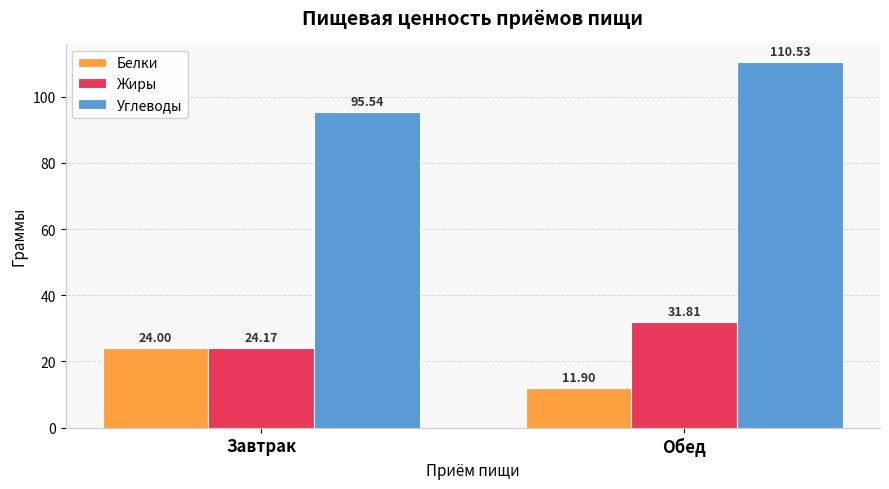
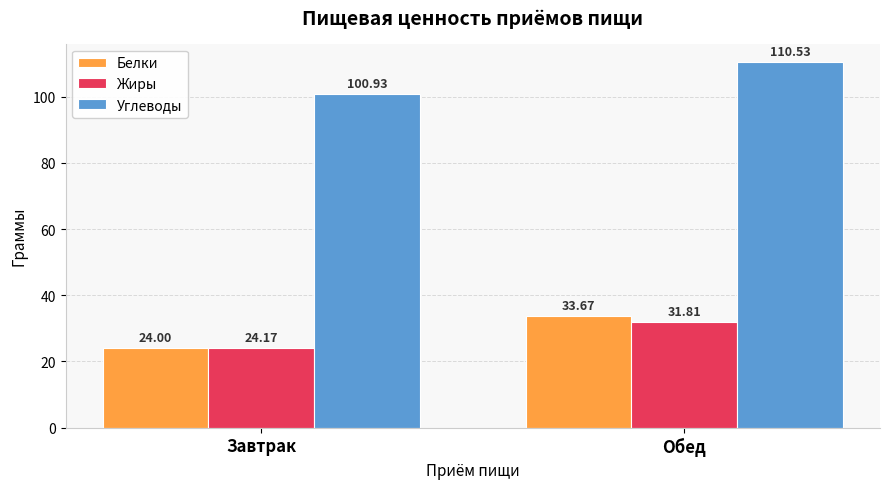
Углеводы, Завтрак: 95.54 -> 100.93
Белки, Обед: 11.90 -> 33.67
